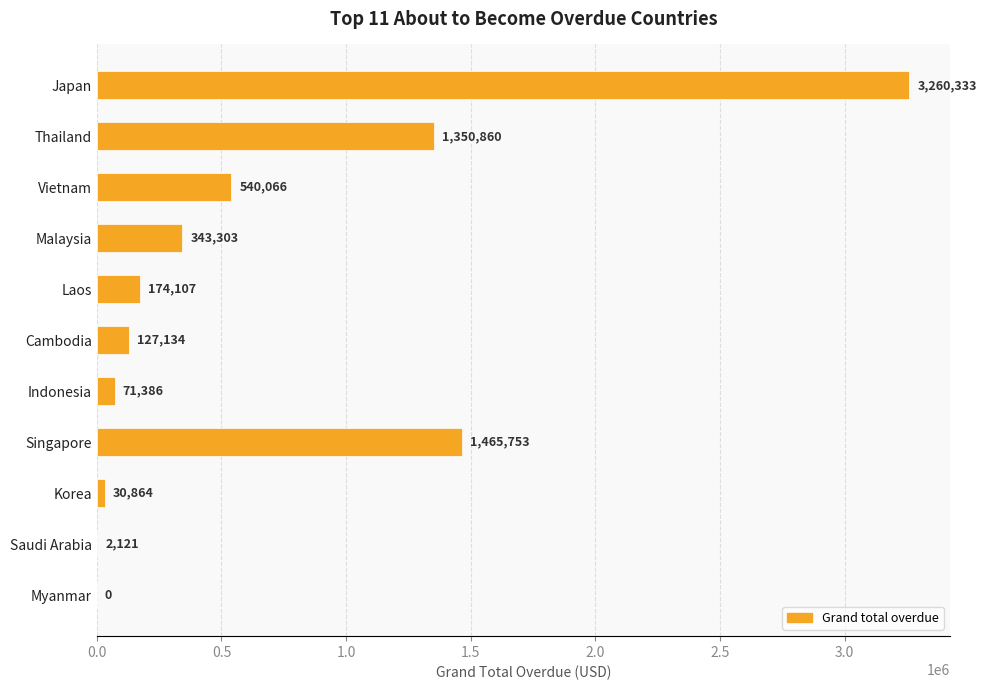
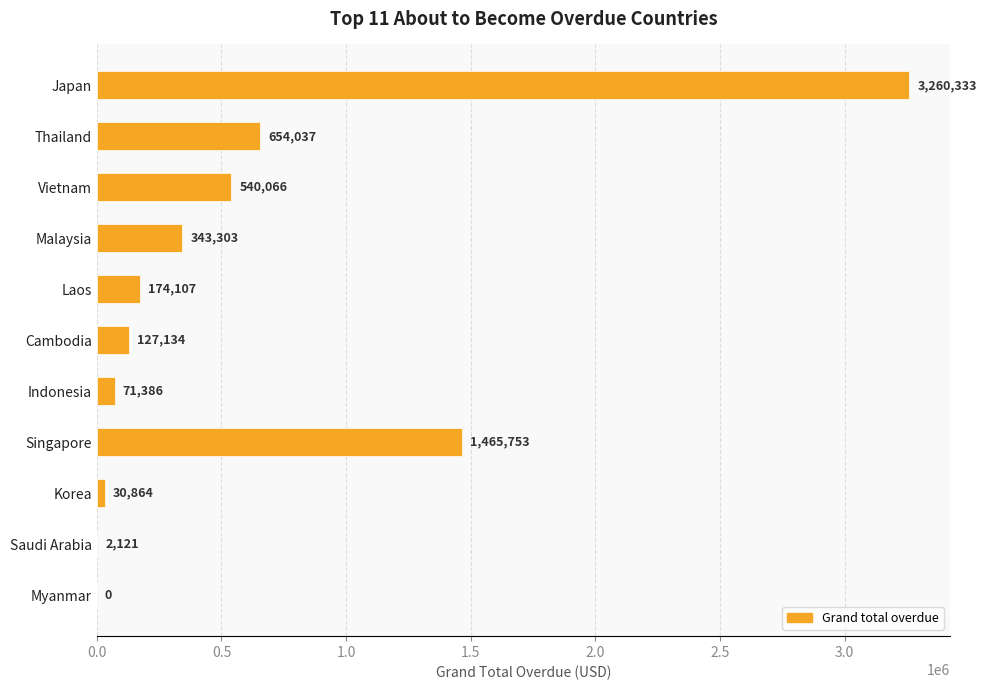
Thailand: 1,350,860 -> 654,037
